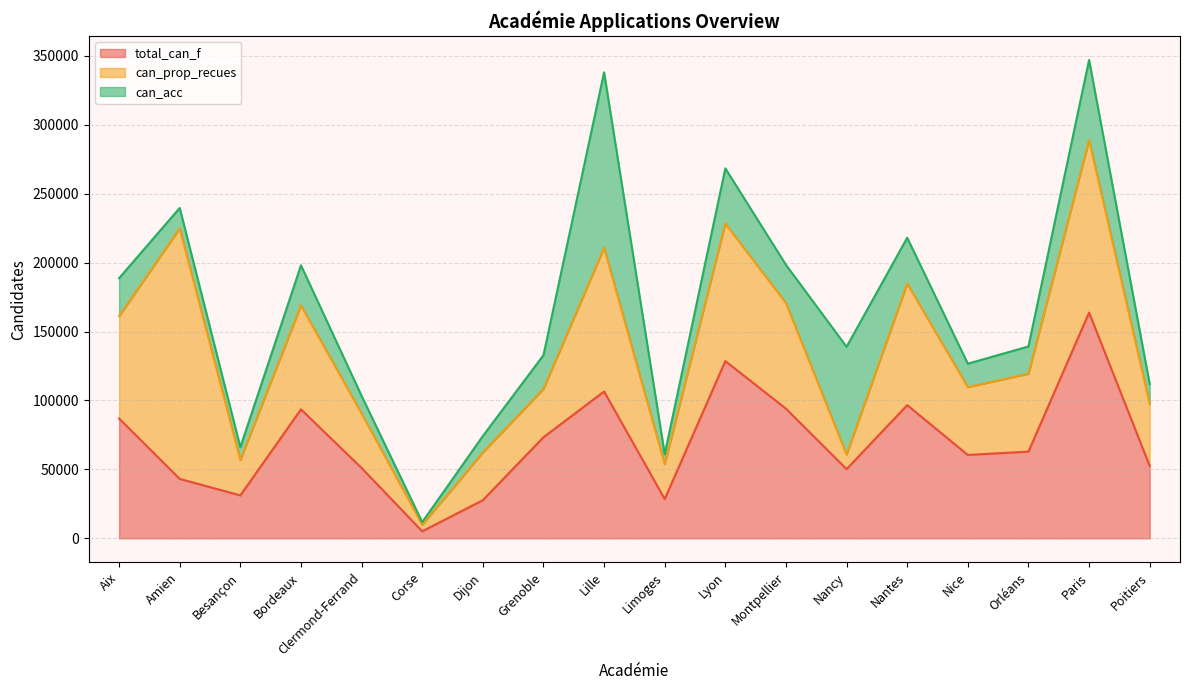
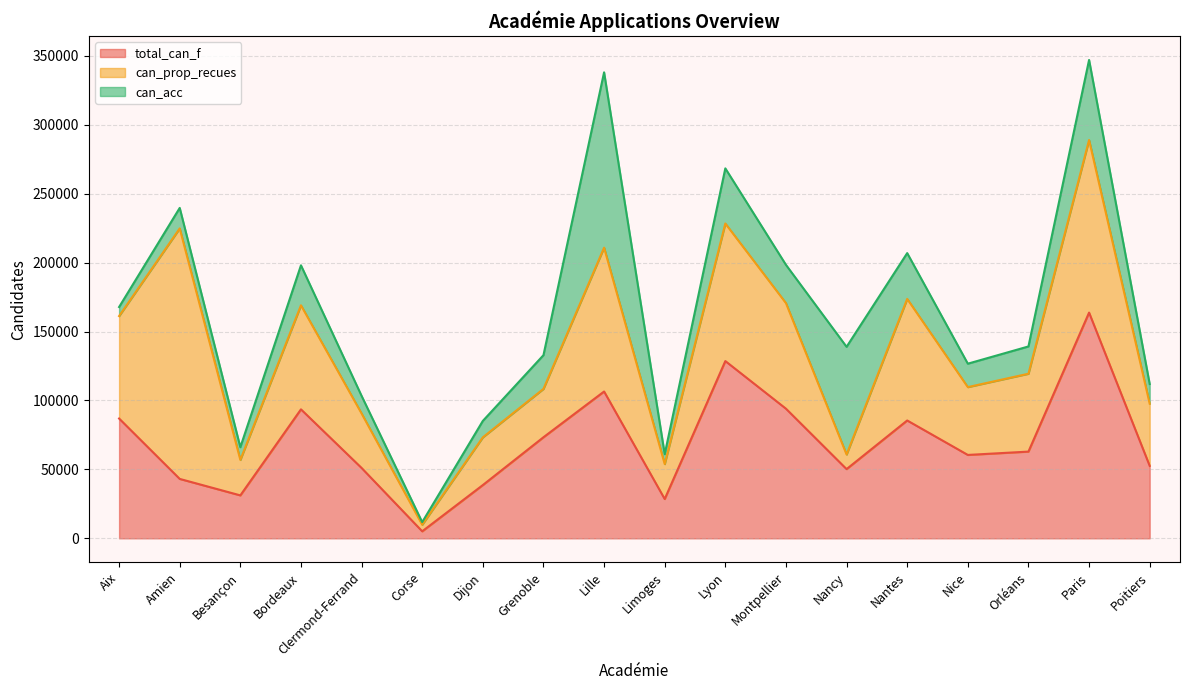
can_acc, Aix: 27000 -> 7000
total_can_f, Dijon: 28000 -> 39000
total_can_f, Nantes: 97000 -> 85000
